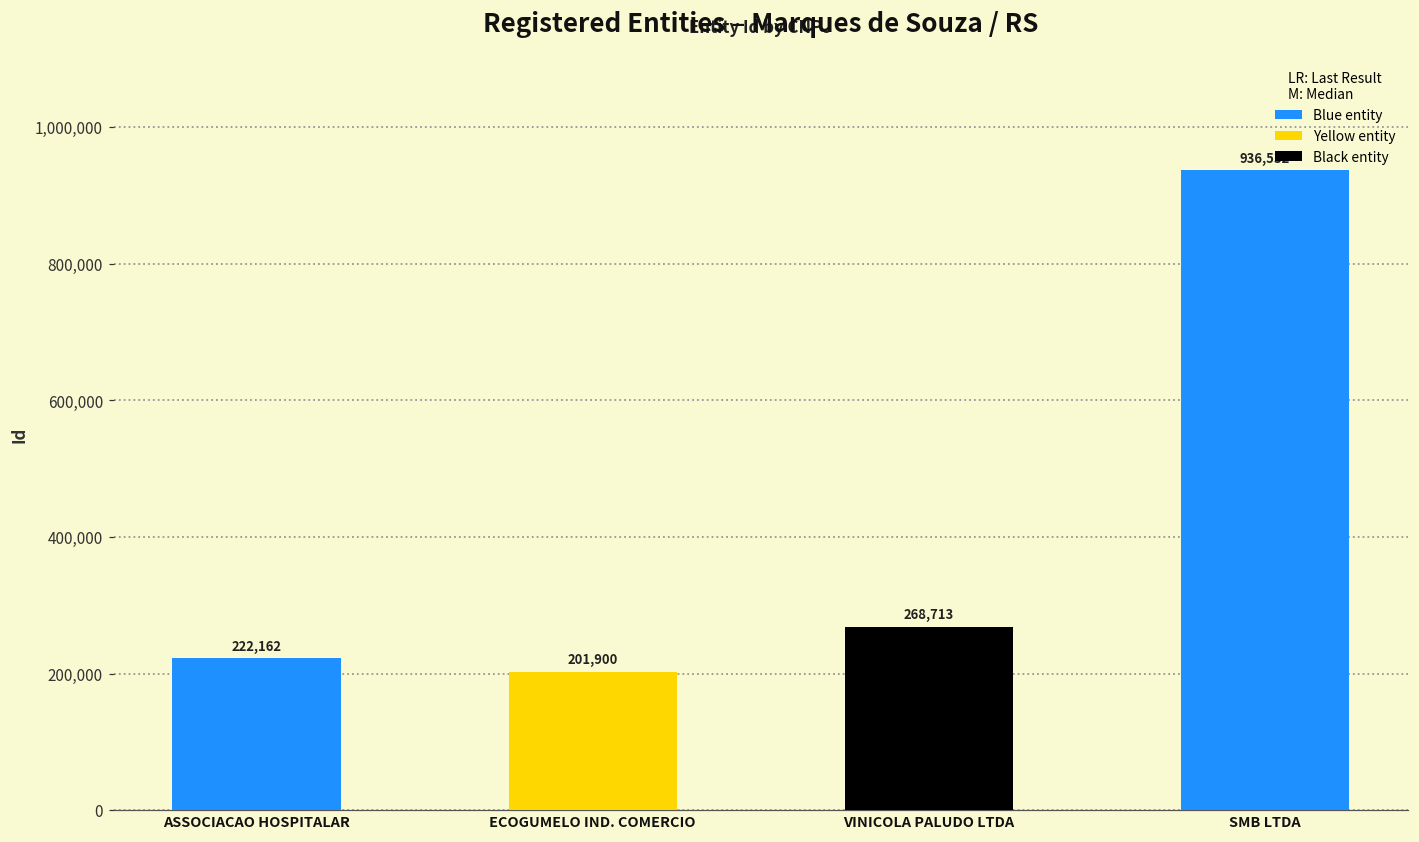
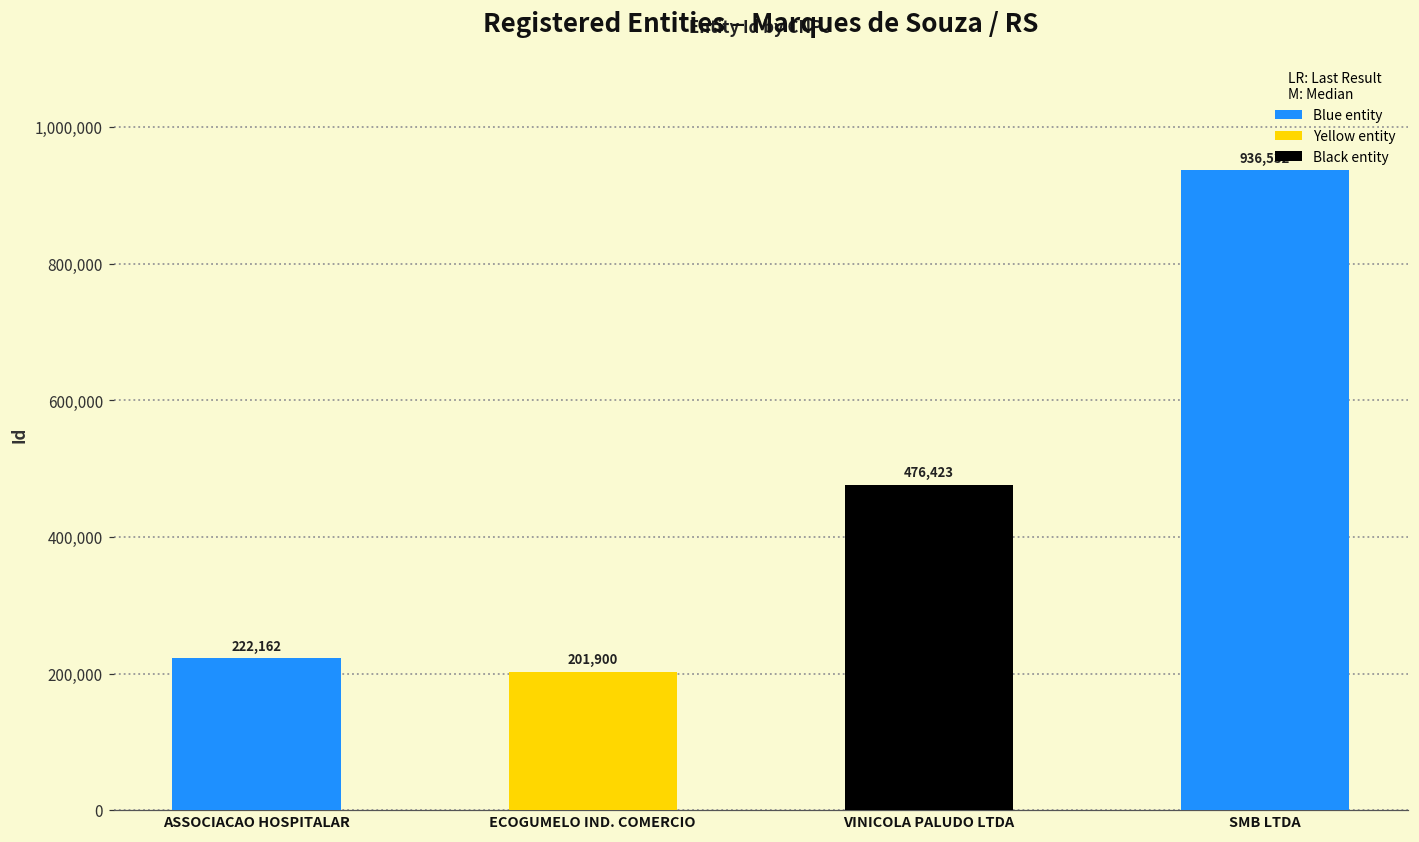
VINICOLA PALUDO LTDA: 268,713 -> 476,423
